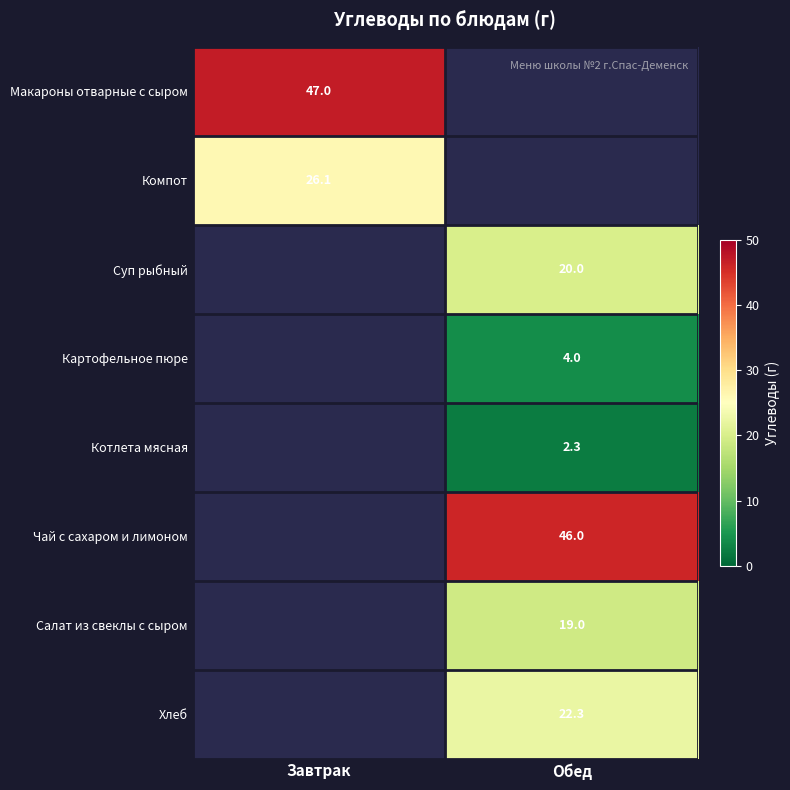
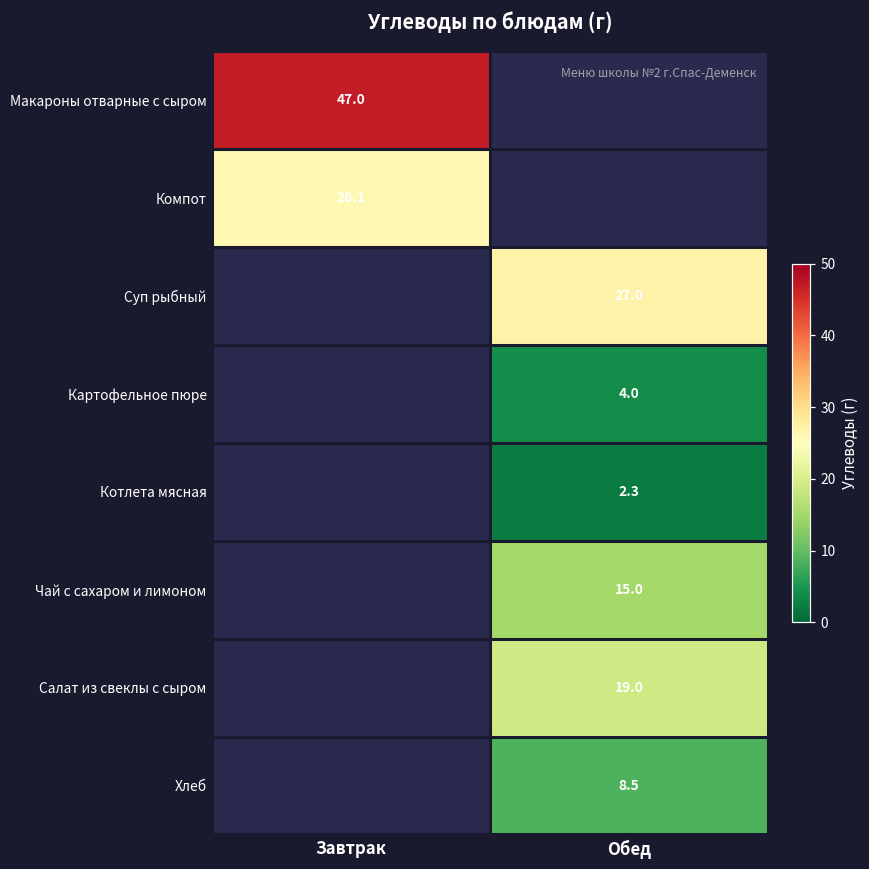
Суп рыбный, Обед: 20.0 -> 27.0
Чай с сахаром и лимоном, Обед: 46.0 -> 15.0
Хлеб, Обед: 22.3 -> 8.5
